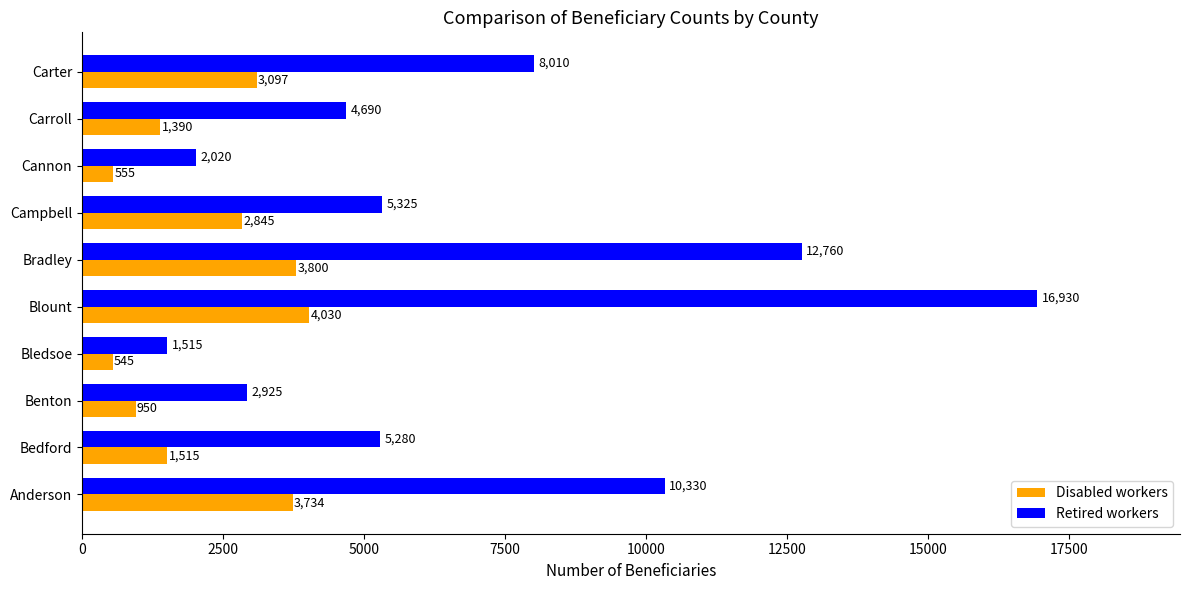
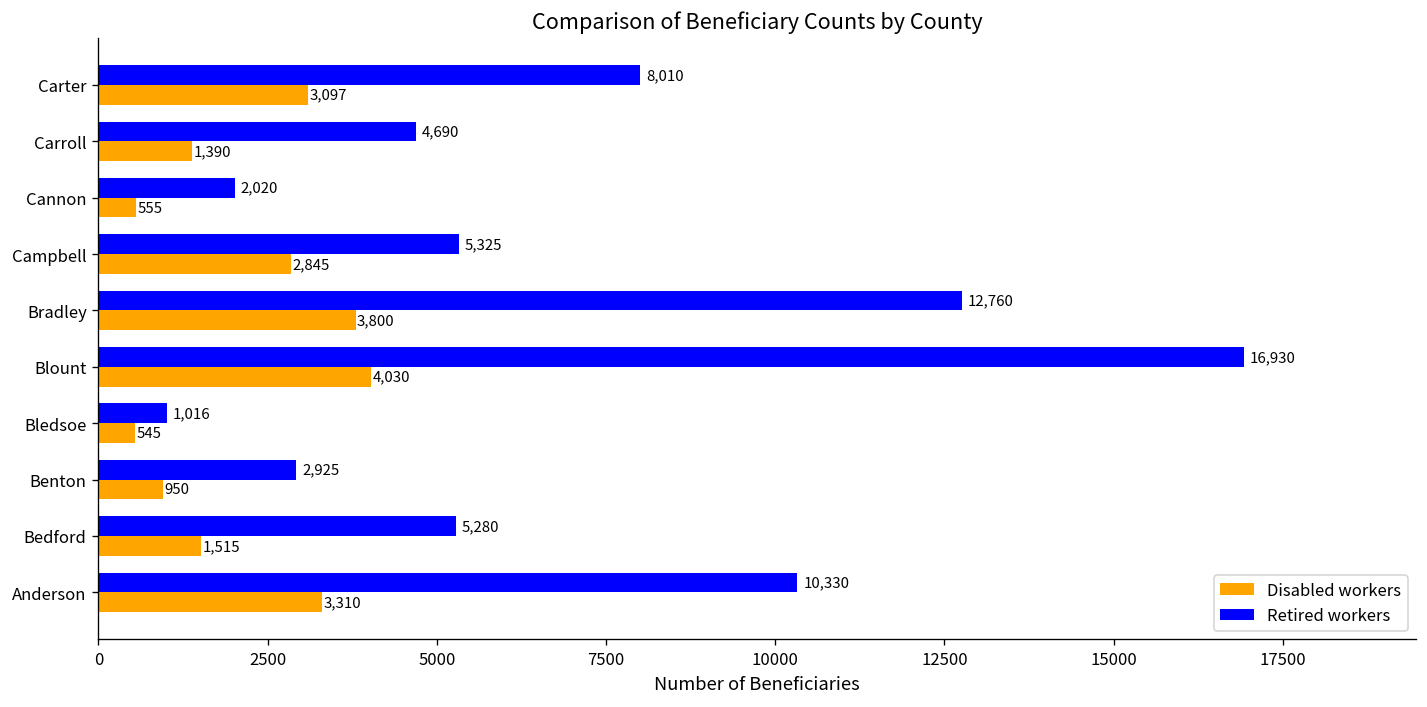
Retired workers, Bledsoe: 1,515 -> 1,016
Disabled workers, Anderson: 3,734 -> 3,310
